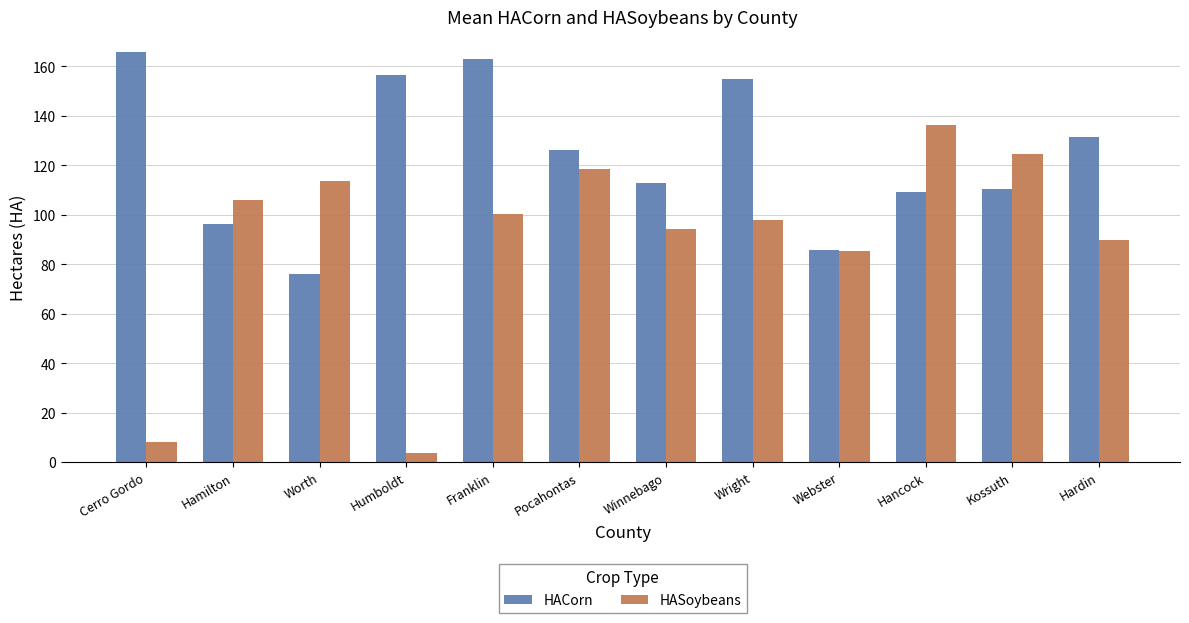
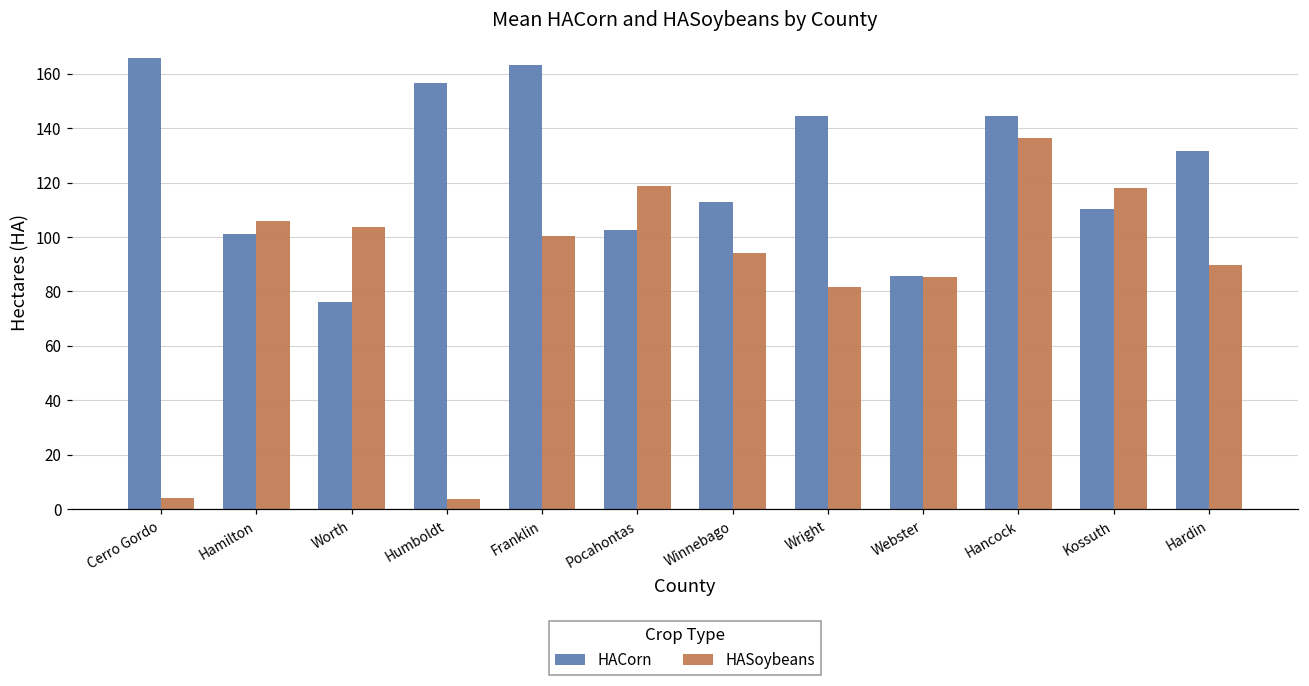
HASoybeans, Cerro Gordo: 8 -> 4
HACorn, Hamilton: 96 -> 101
HASoybeans, Worth: 114 -> 104
HACorn, Pocahontas: 126 -> 103
HACorn, Wright: 155 -> 144
HASoybeans, Wright: 98 -> 82
HACorn, Hancock: 109 -> 145
HASoybeans, Kossuth: 124 -> 118
